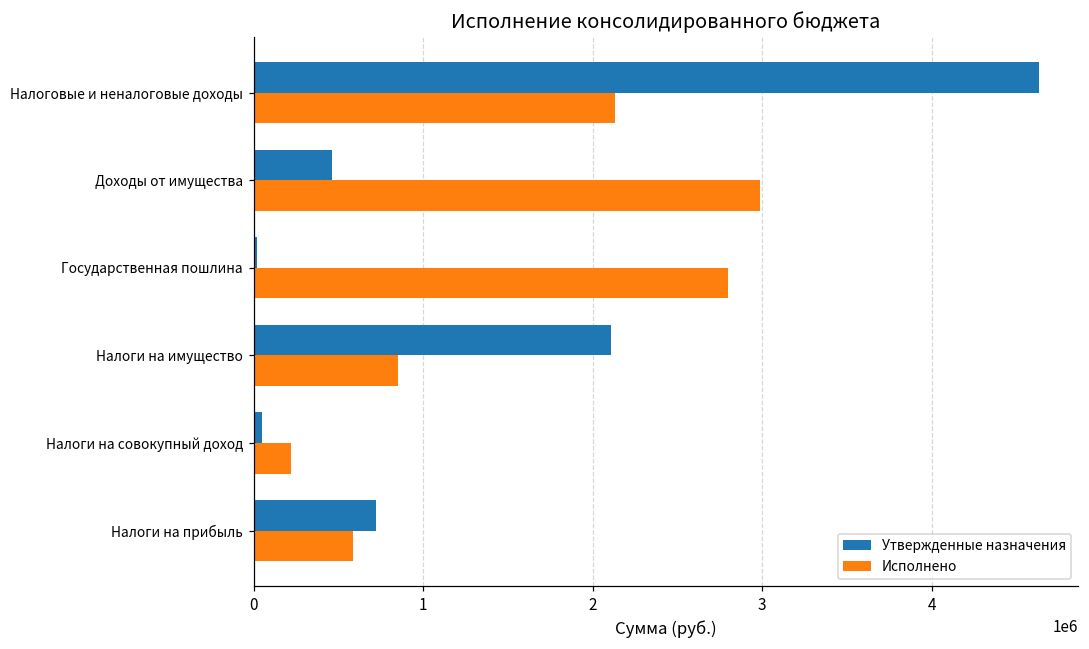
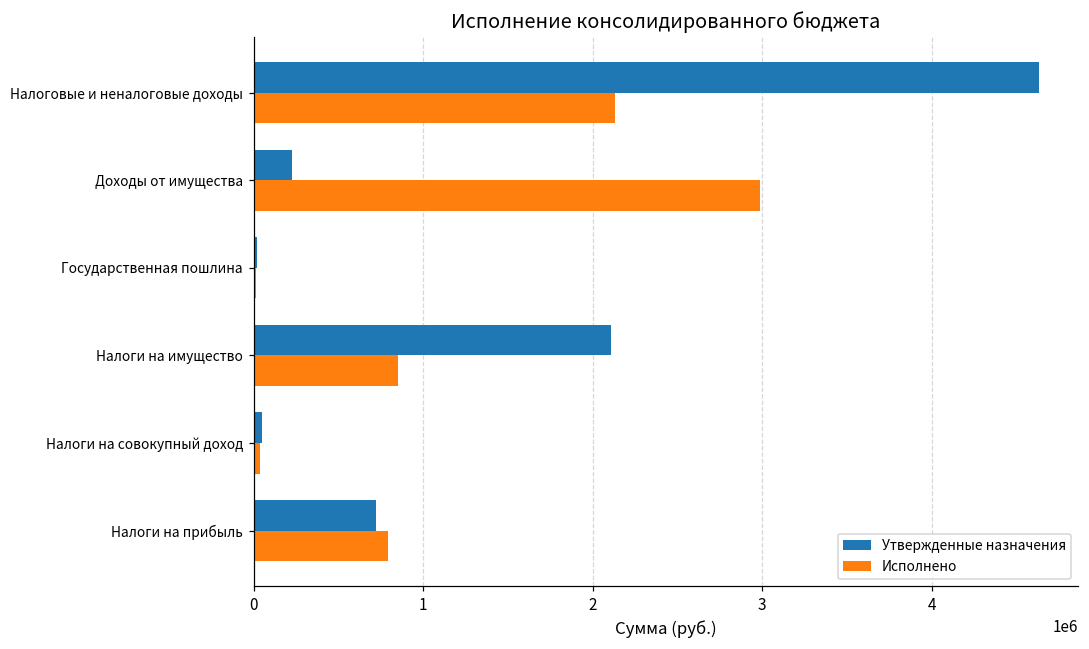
Утвержденные назначения, Доходы от имущества: 460000 -> 230000
Исполнено, Государственная пошлина: 2800000 -> 10000
Исполнено, Налоги на совокупный доход: 220000 -> 40000
Исполнено, Налоги на прибыль: 590000 -> 790000
